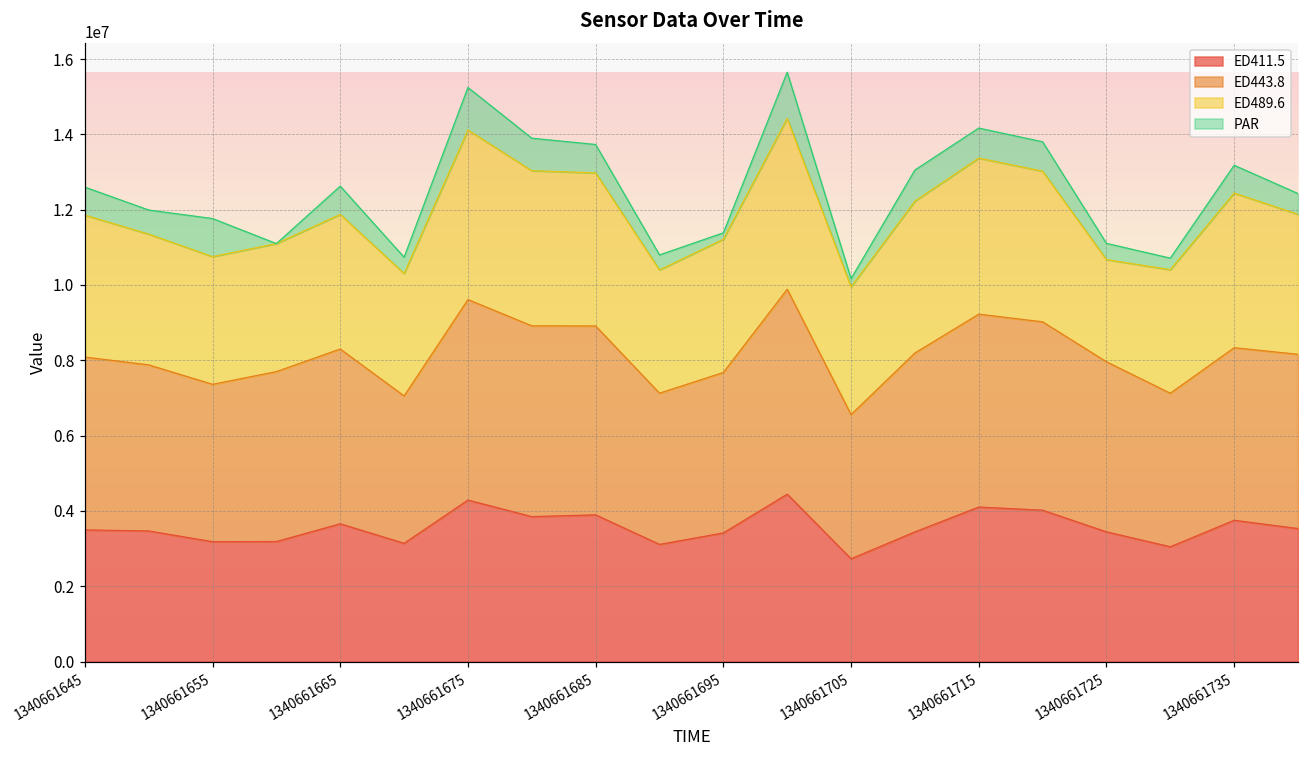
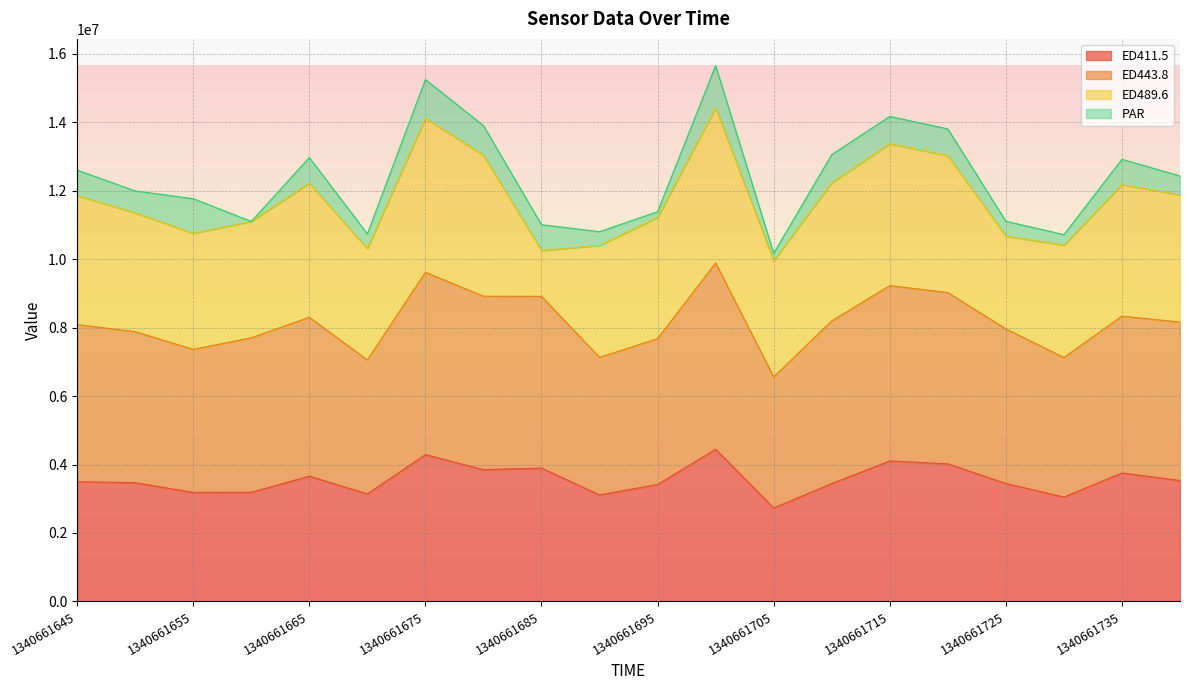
ED489.6, 1340661665: 3600000 -> 3900000
ED489.6, 1340661685: 4100000 -> 1300000
ED489.6, 1340661735: 4100000 -> 3800000
